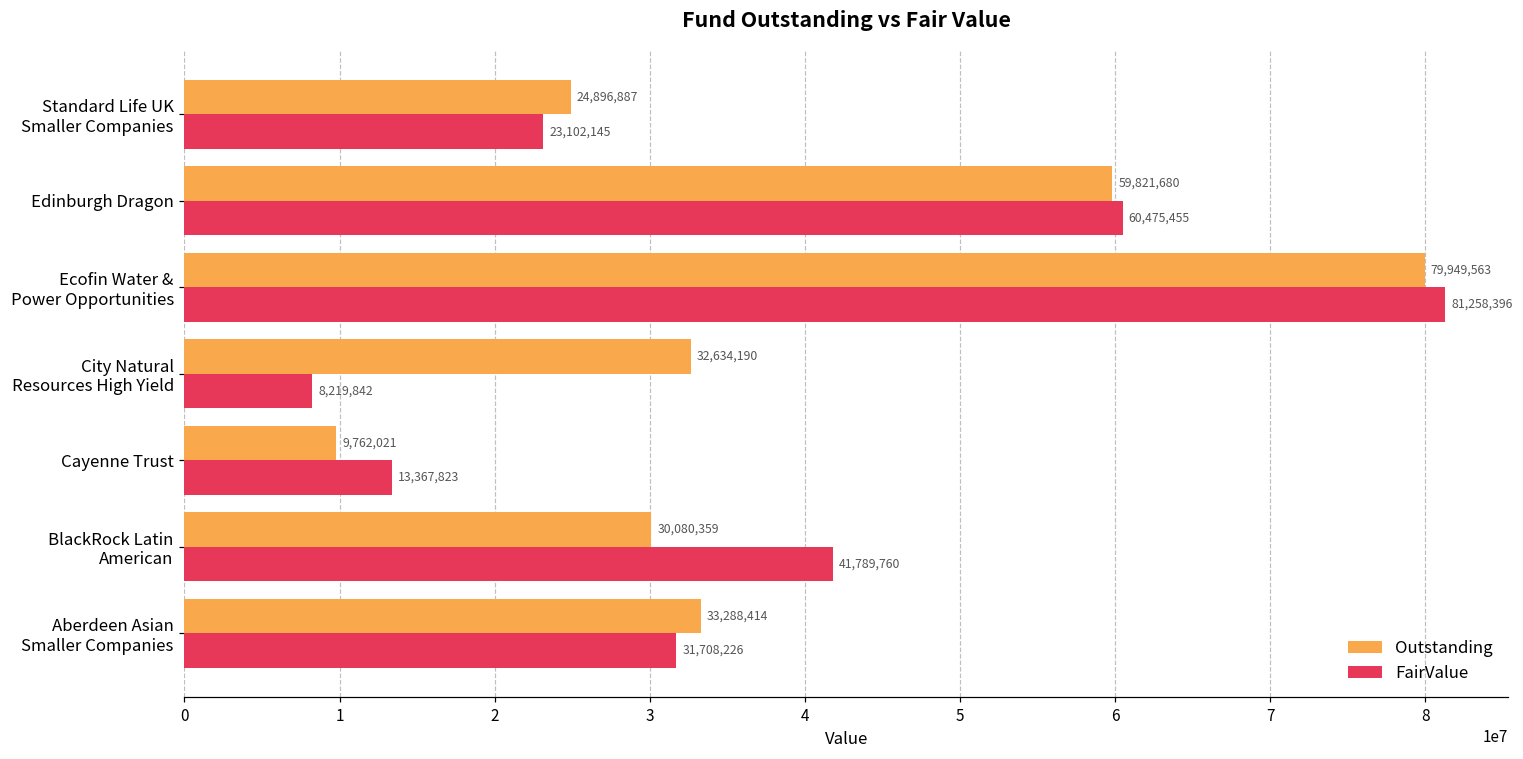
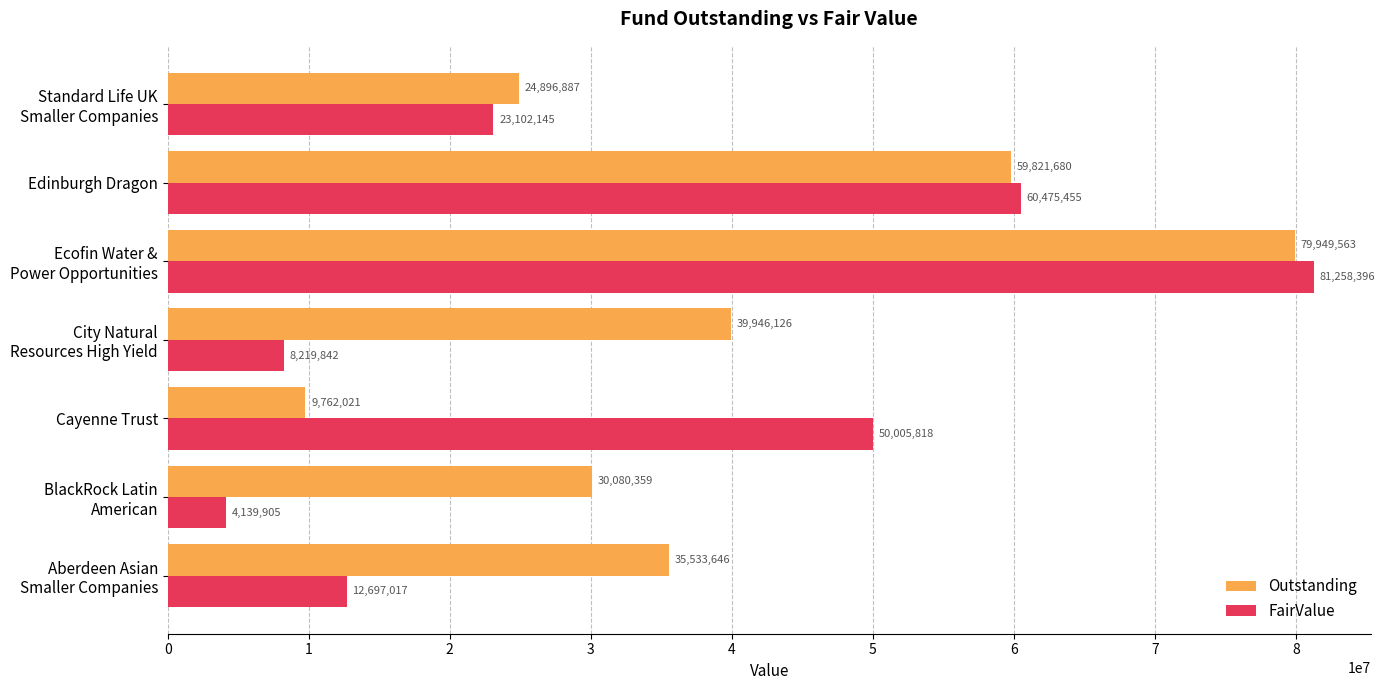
Outstanding, City Natural Resources High Yield: 32,634,190 -> 39,946,126
FairValue, Cayenne Trust: 13,367,823 -> 50,005,818
FairValue, BlackRock Latin American: 41,789,760 -> 4,139,905
Outstanding, Aberdeen Asian Smaller Companies: 33,288,414 -> 35,533,646
FairValue, Aberdeen Asian Smaller Companies: 31,708,226 -> 12,697,017
